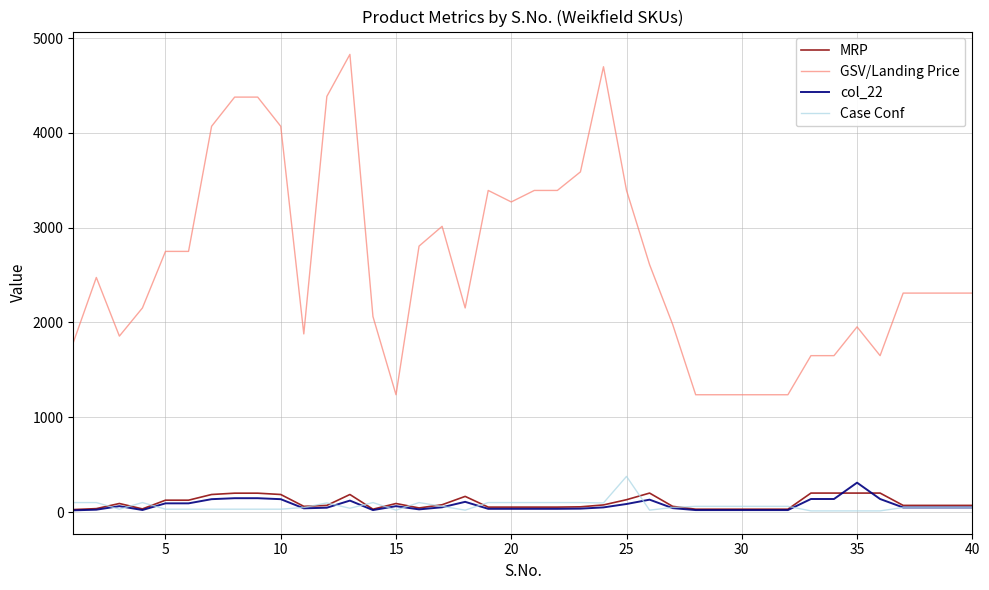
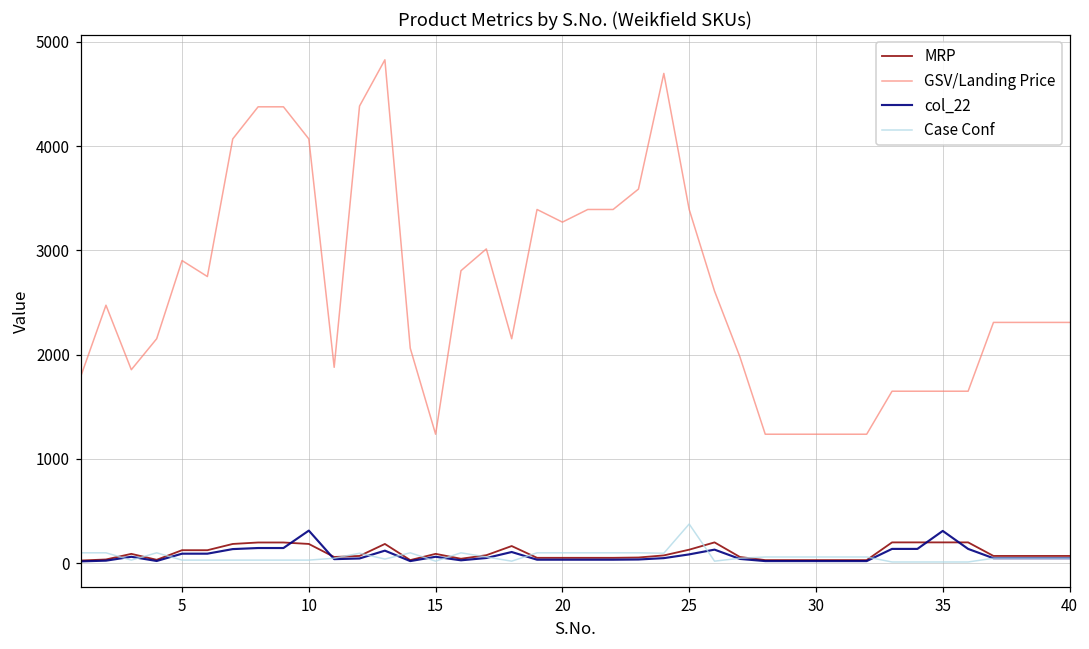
GSV/Landing Price, 5: 2800 -> 2900
col_22, 10: 100 -> 300
GSV/Landing Price, 35: 2000 -> 1700
